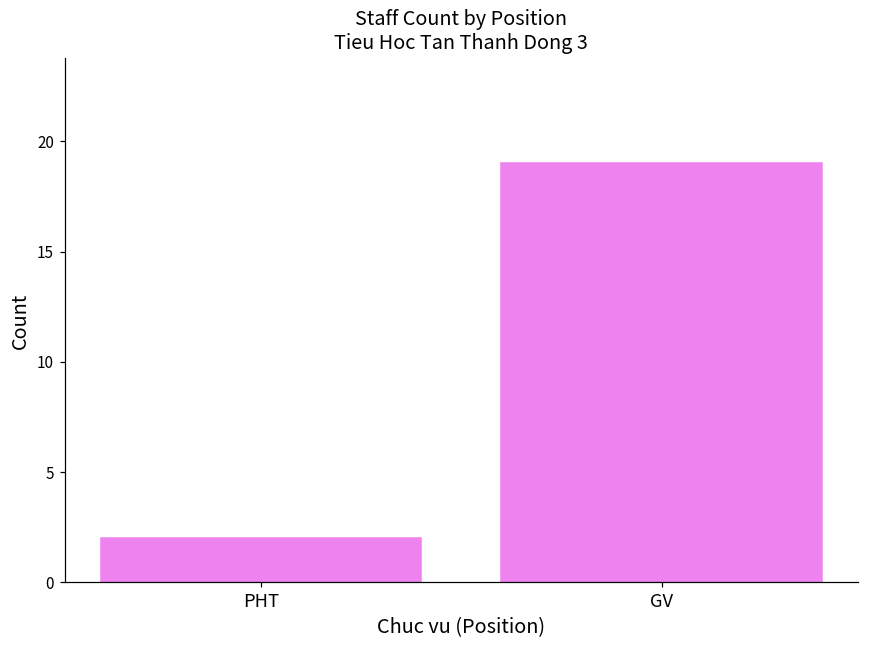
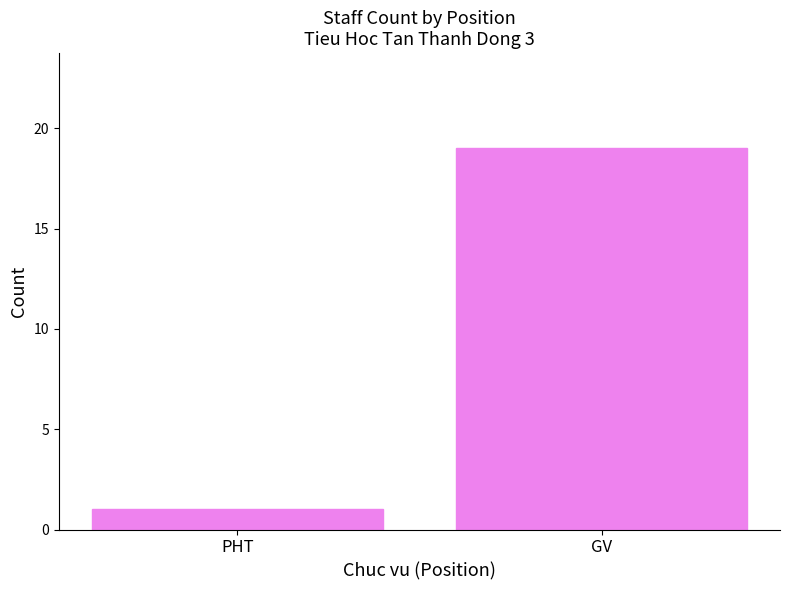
PHT: 2 -> 1
